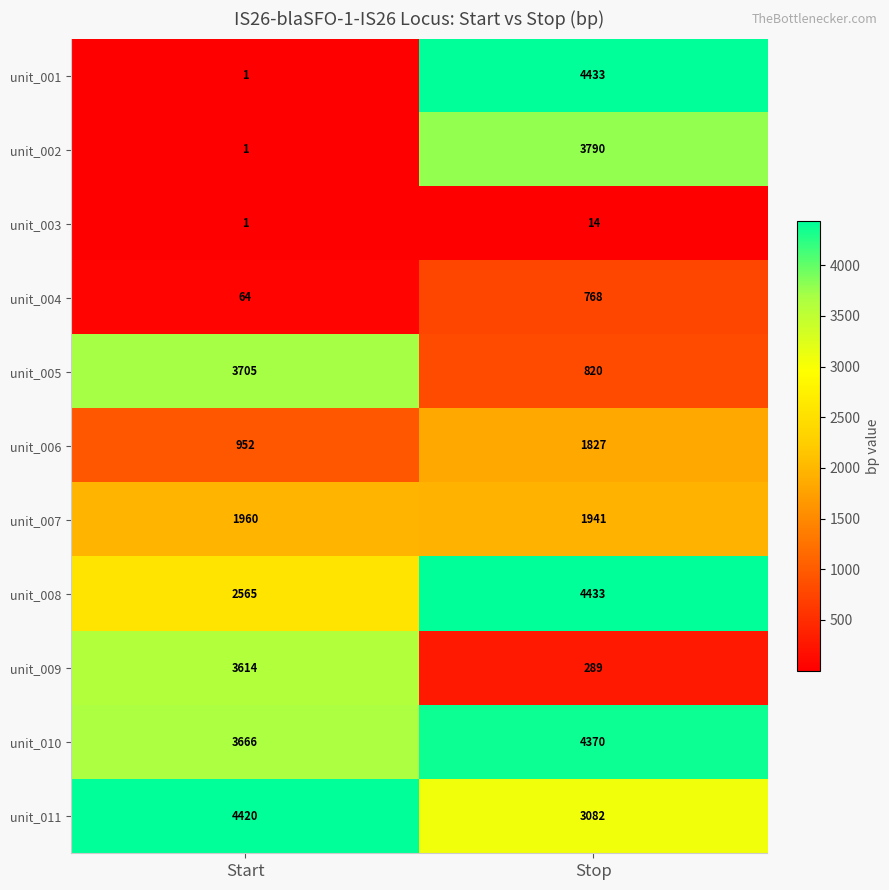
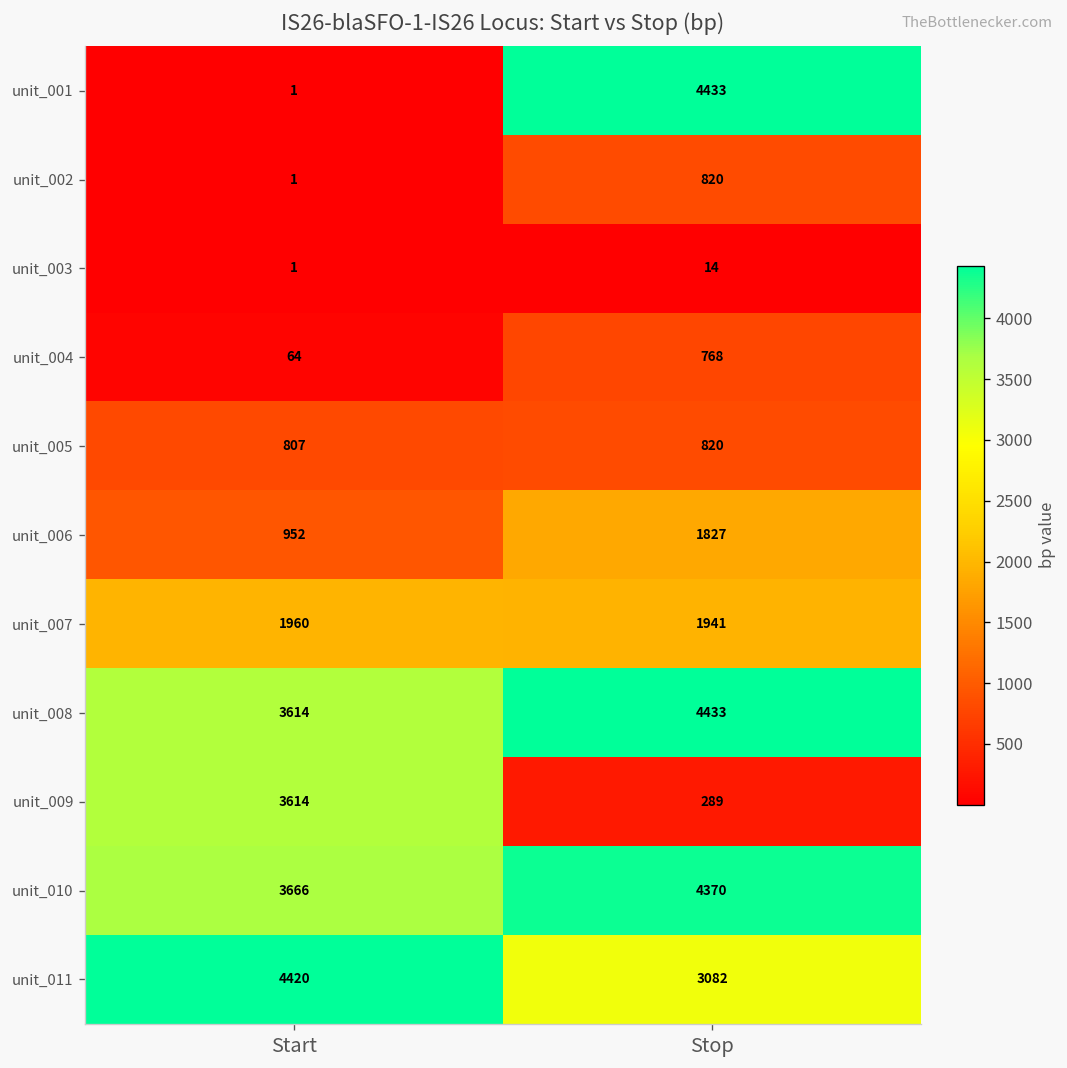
unit_002, Stop: 3790 -> 820
unit_005, Start: 3705 -> 807
unit_008, Start: 2565 -> 3614
